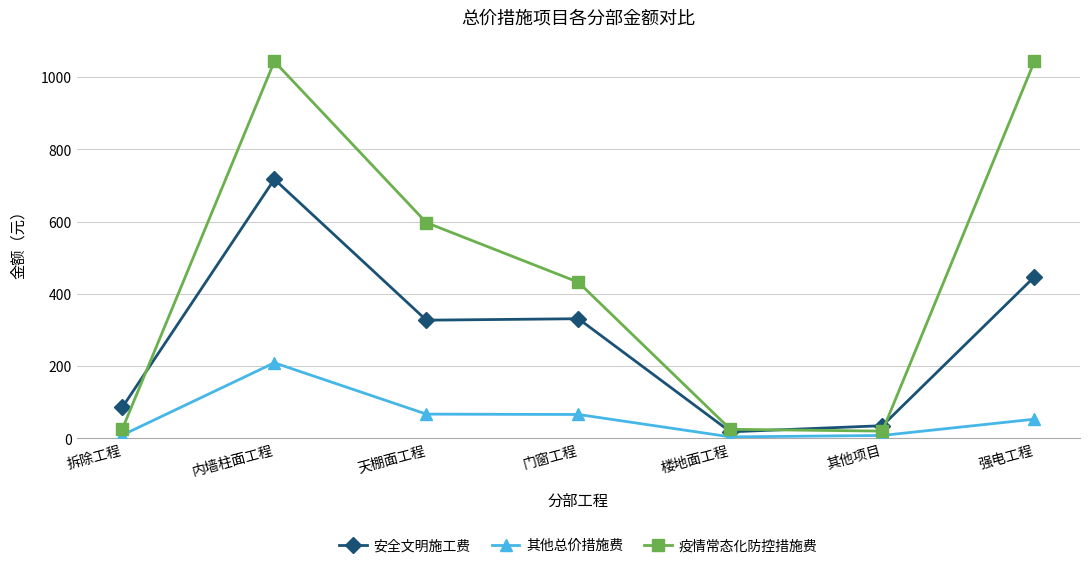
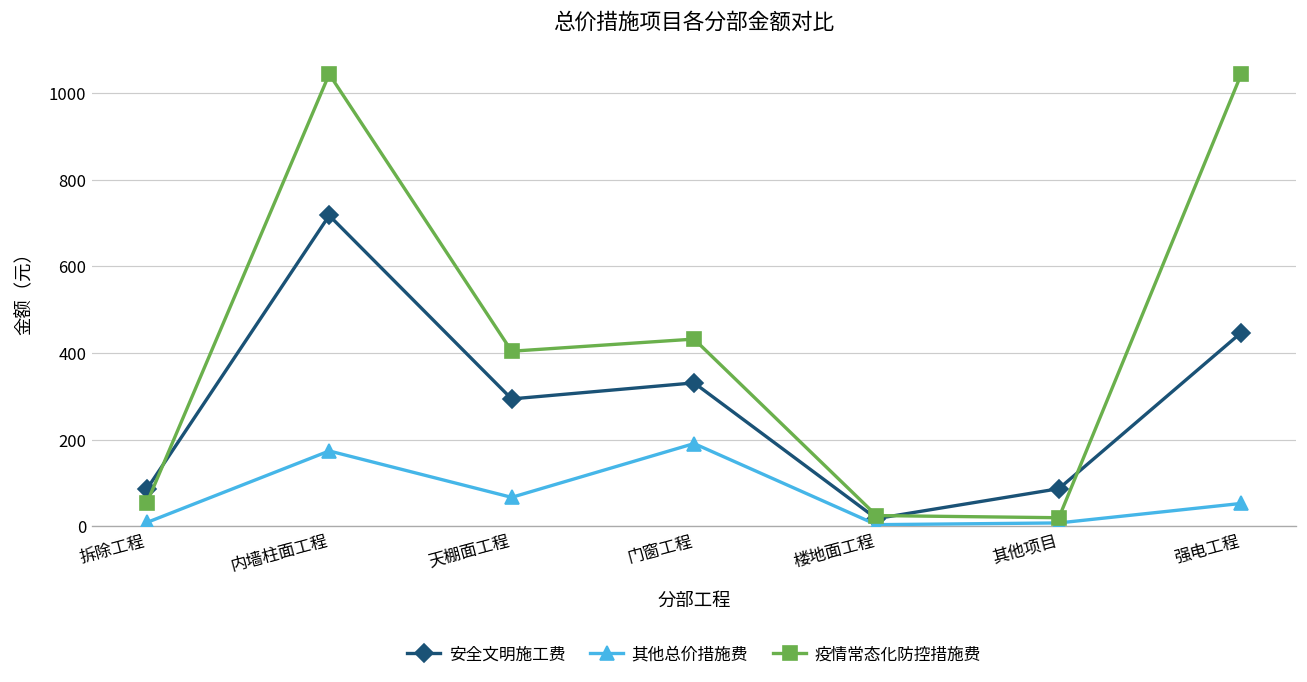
疫情常态化防控措施费, 拆除工程: 30 -> 50
其他总价措施费, 内墙柱面工程: 210 -> 170
安全文明施工费, 天棚面工程: 330 -> 290
疫情常态化防控措施费, 天棚面工程: 600 -> 400
其他总价措施费, 门窗工程: 70 -> 190
安全文明施工费, 其他项目: 40 -> 90
